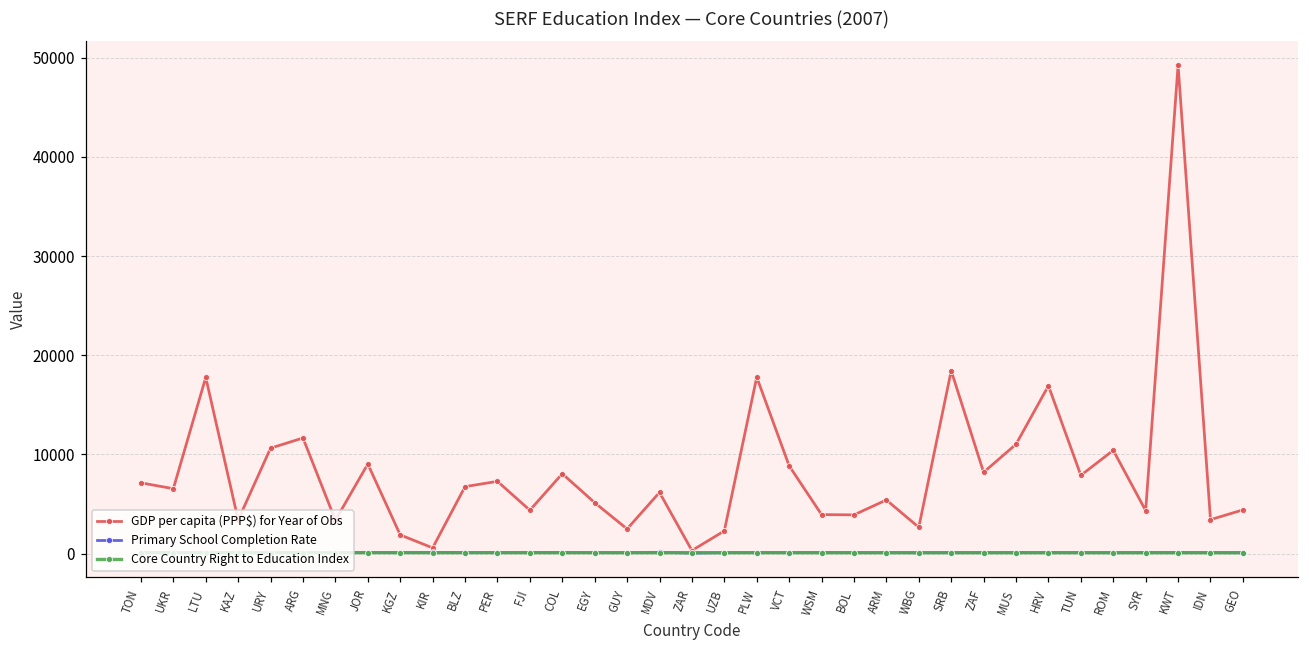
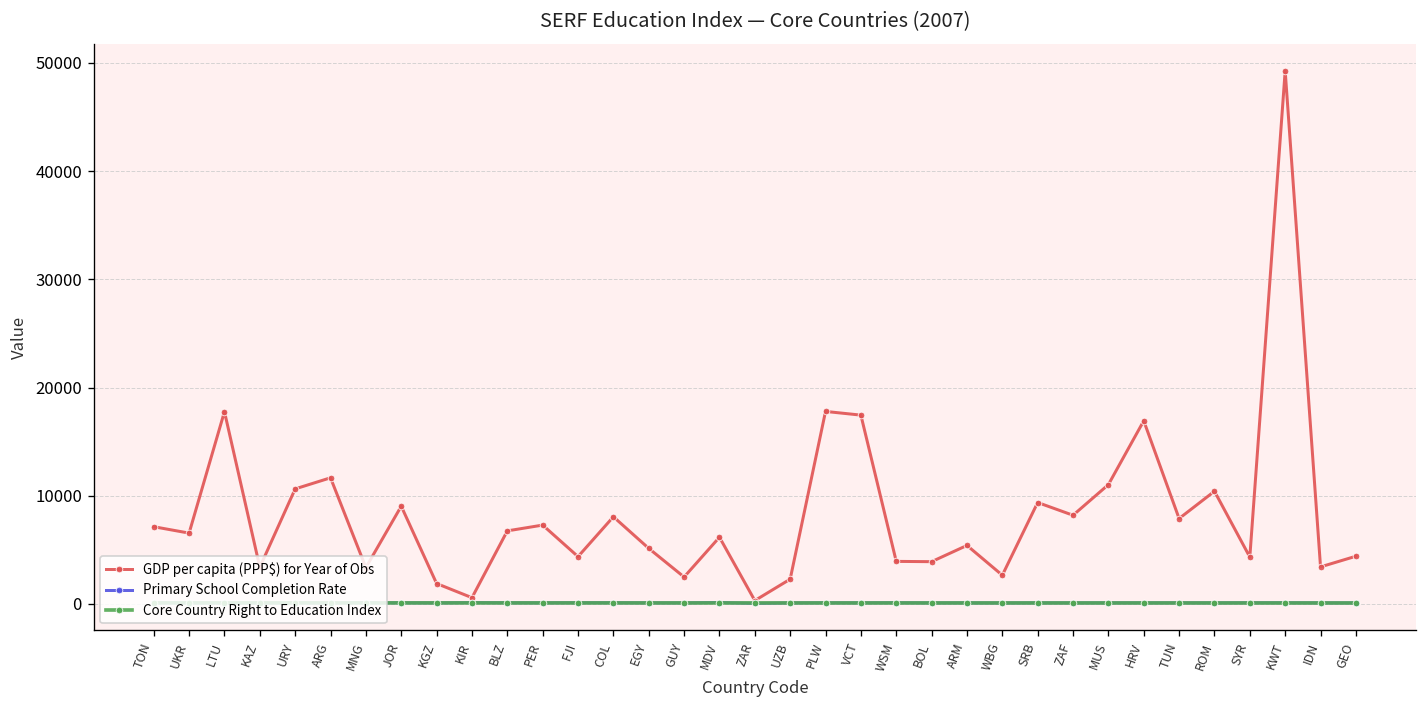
GDP per capita (PPP$) for Year of Obs, VCT: 9000 -> 17000
GDP per capita (PPP$) for Year of Obs, SRB: 18000 -> 9000
